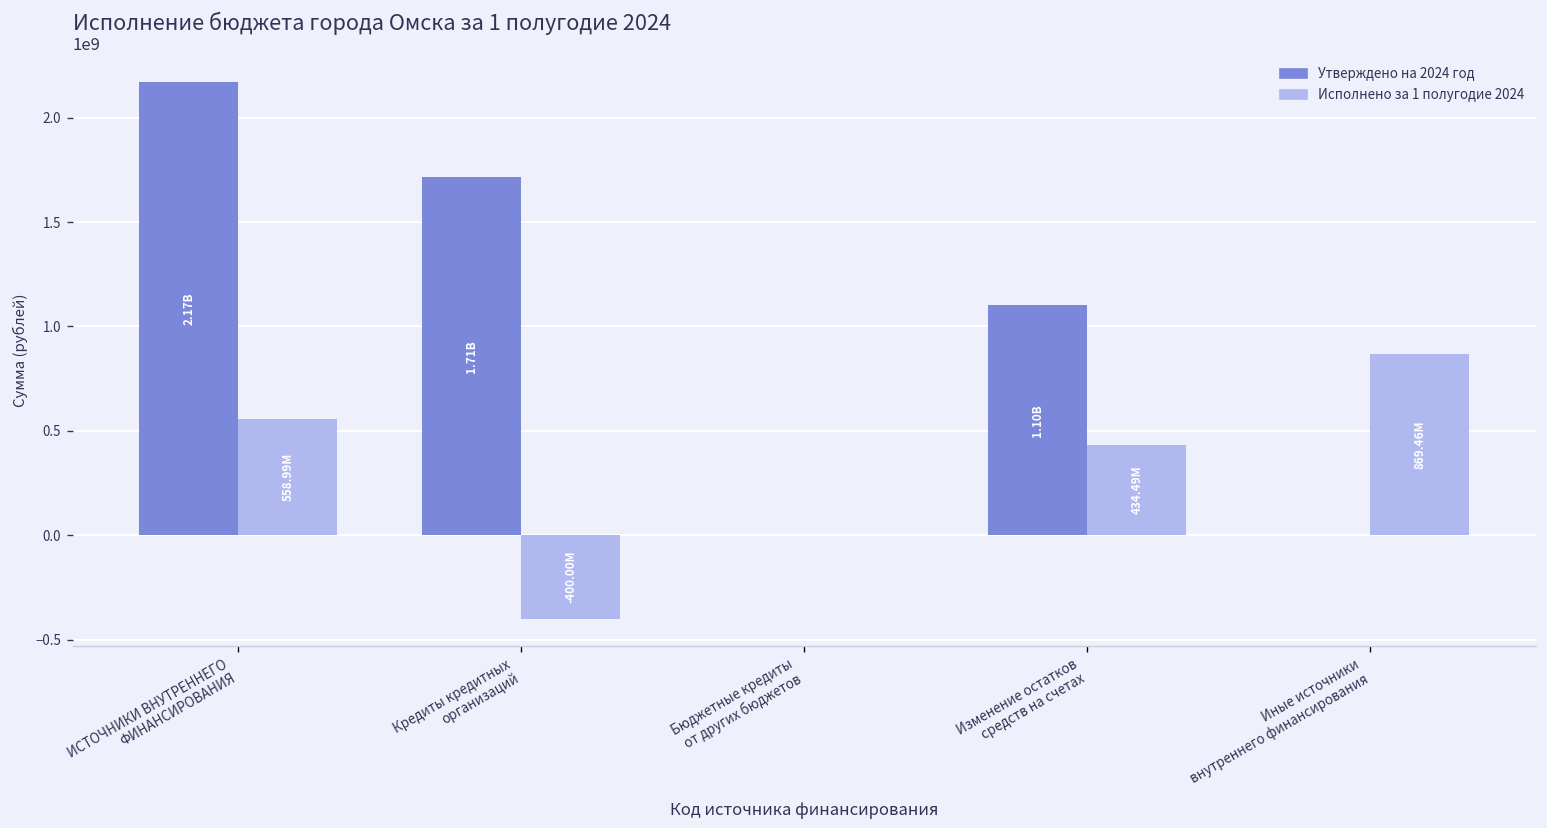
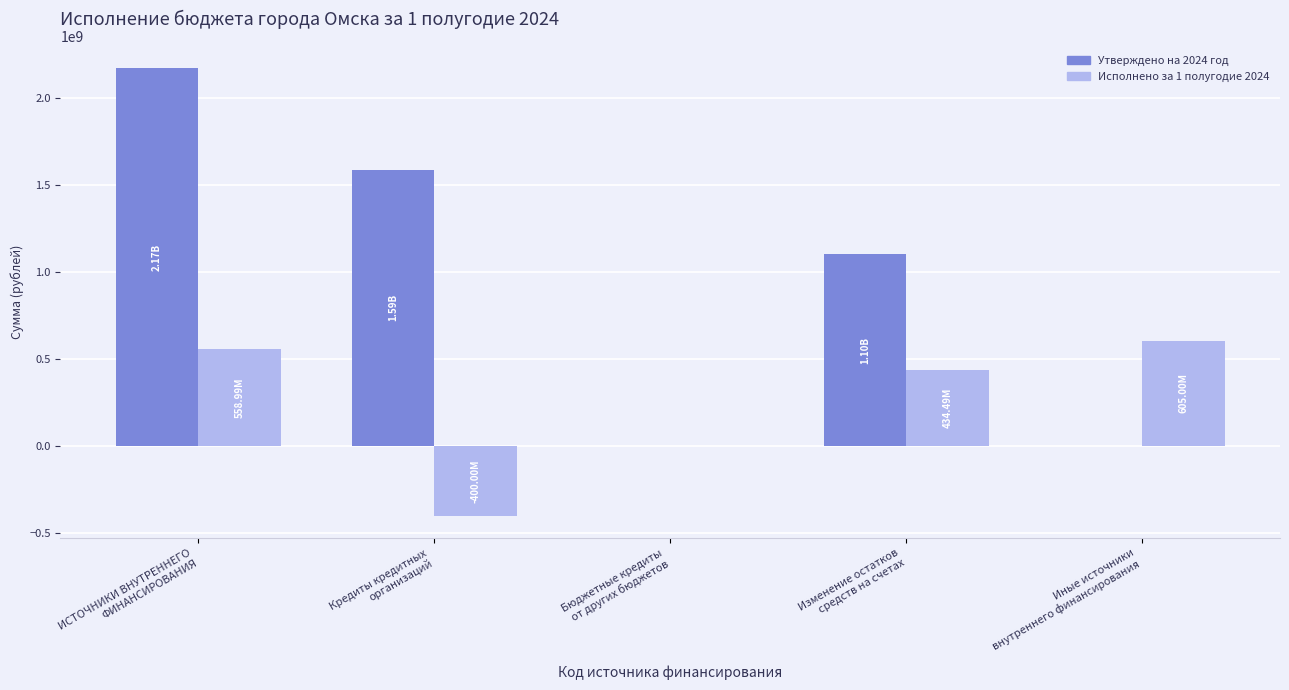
Утверждено на 2024 год, Кредиты кредитных организаций: 1.71B -> 1.59B
Исполнено за 1 полугодие 2024, Иные источники внутреннего финансирования: 869.46M -> 605.00M
